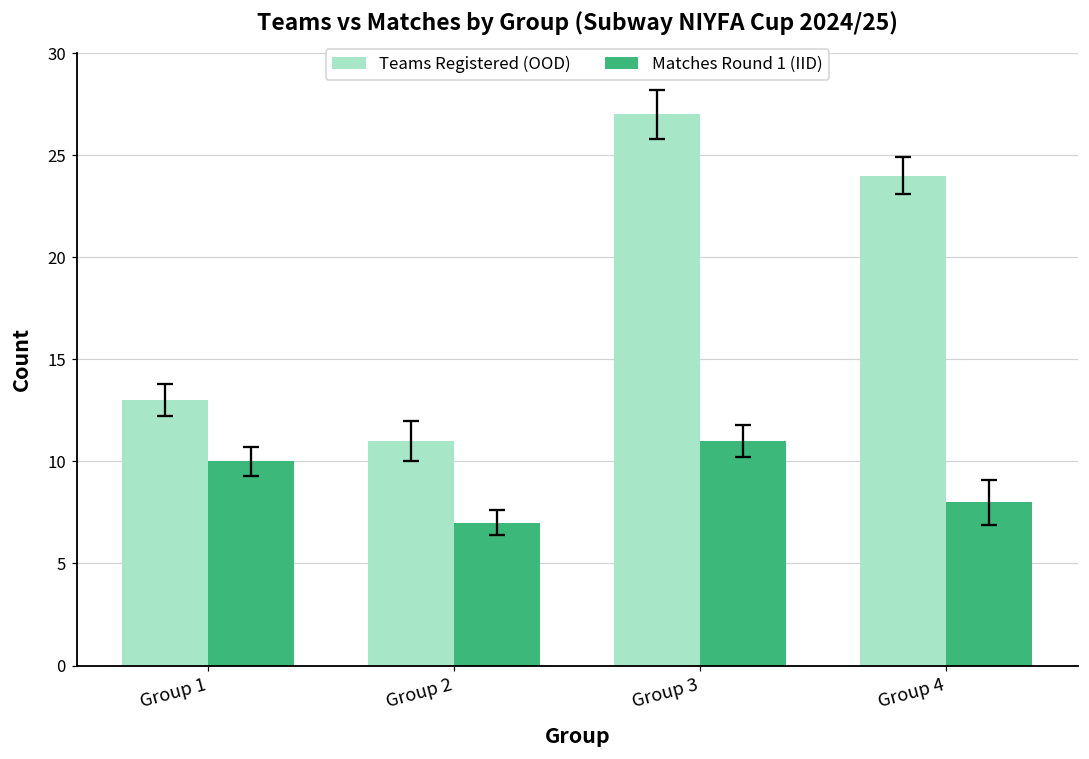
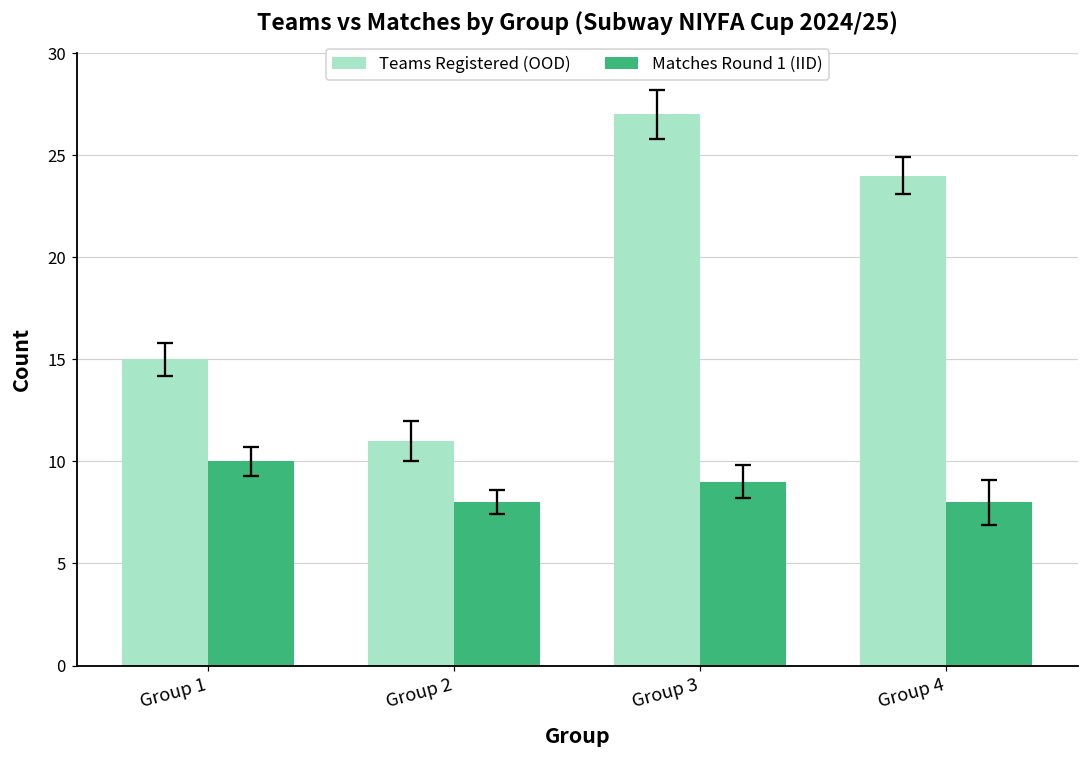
Teams Registered (OOD), Group 1: 13 -> 15
Matches Round 1 (IID), Group 2: 7 -> 8
Matches Round 1 (IID), Group 3: 11 -> 9
